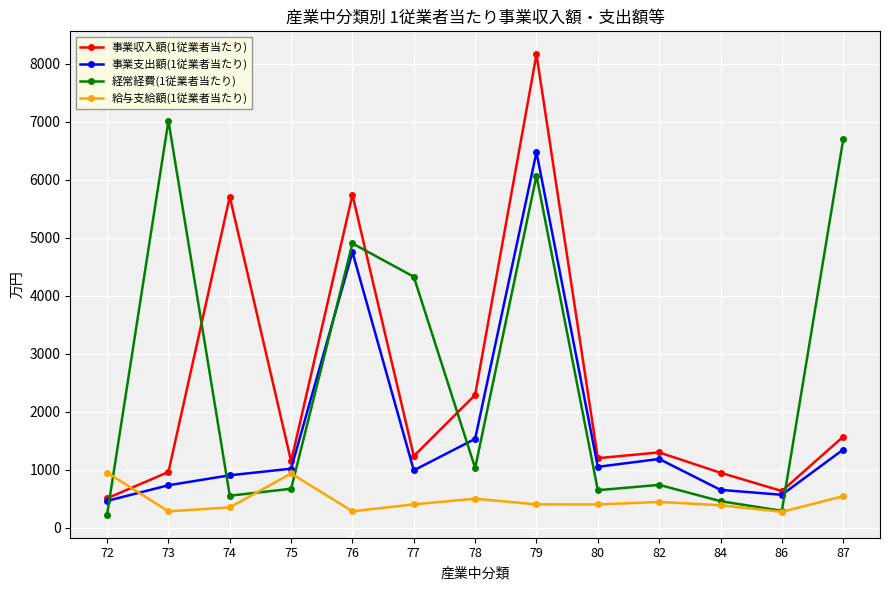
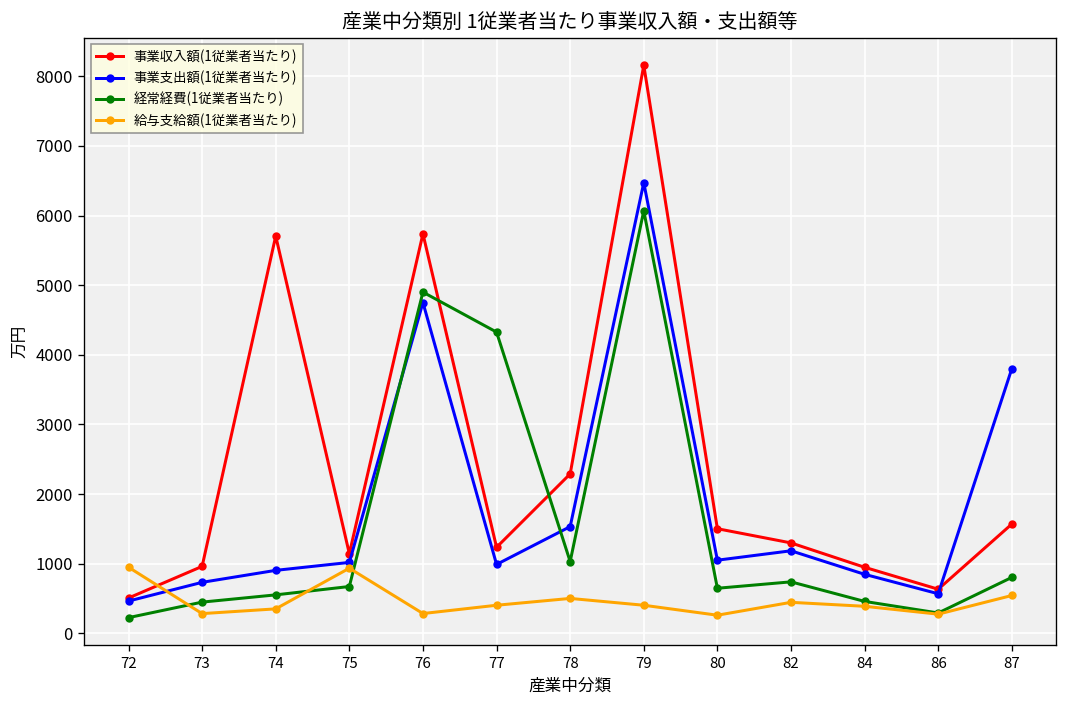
経常経費(1従業者当たり), 73: 7000 -> 400
事業収入額(1従業者当たり), 80: 1200 -> 1500
給与支給額(1従業者当たり), 80: 400 -> 300
事業支出額(1従業者当たり), 84: 700 -> 800
事業支出額(1従業者当たり), 87: 1300 -> 3800
経常経費(1従業者当たり), 87: 6700 -> 800
